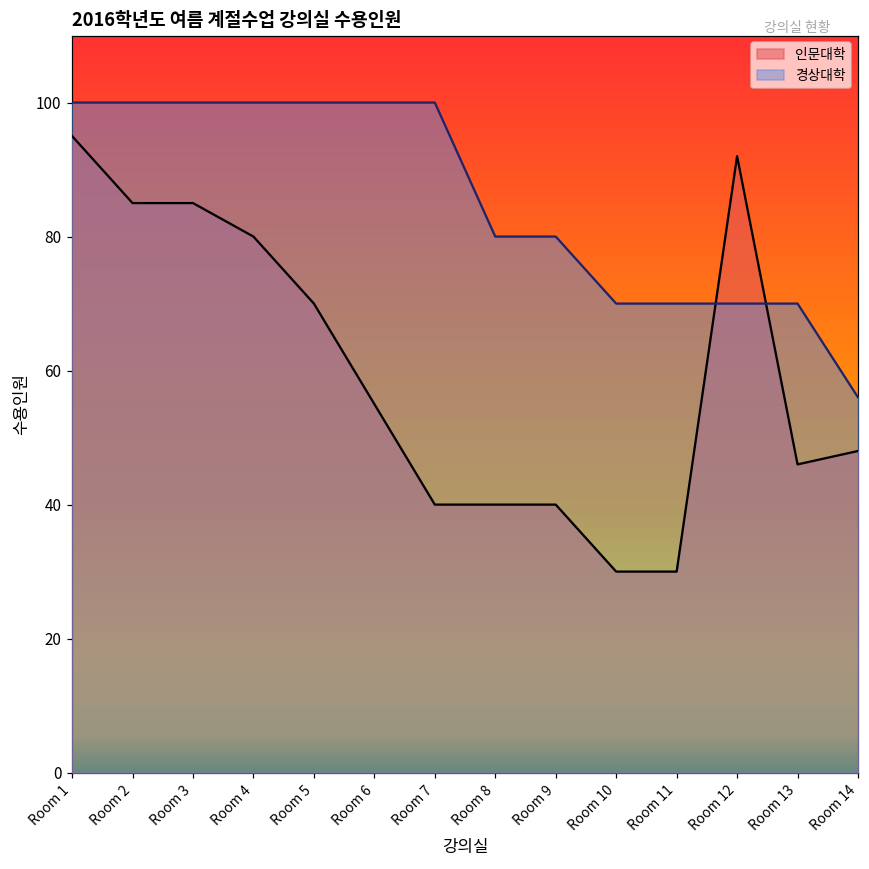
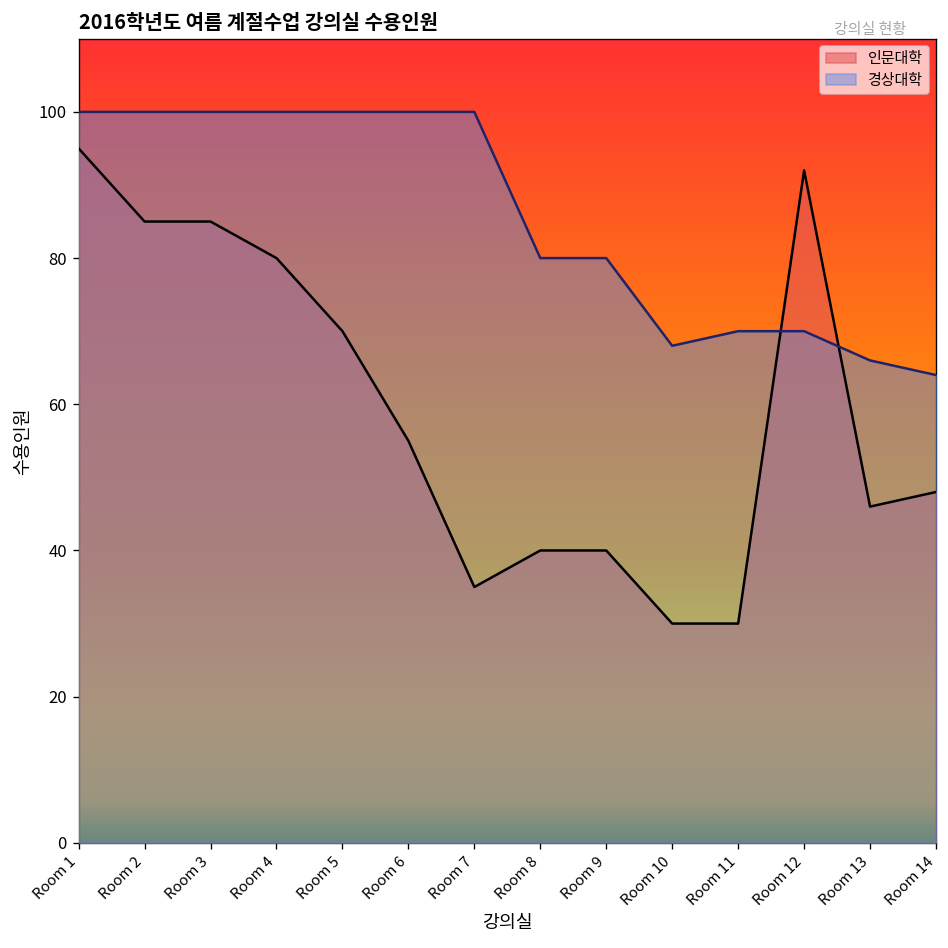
인문대학, Room 7: 40 -> 35
경상대학, Room 10: 70 -> 68
경상대학, Room 13: 70 -> 66
경상대학, Room 14: 56 -> 64
